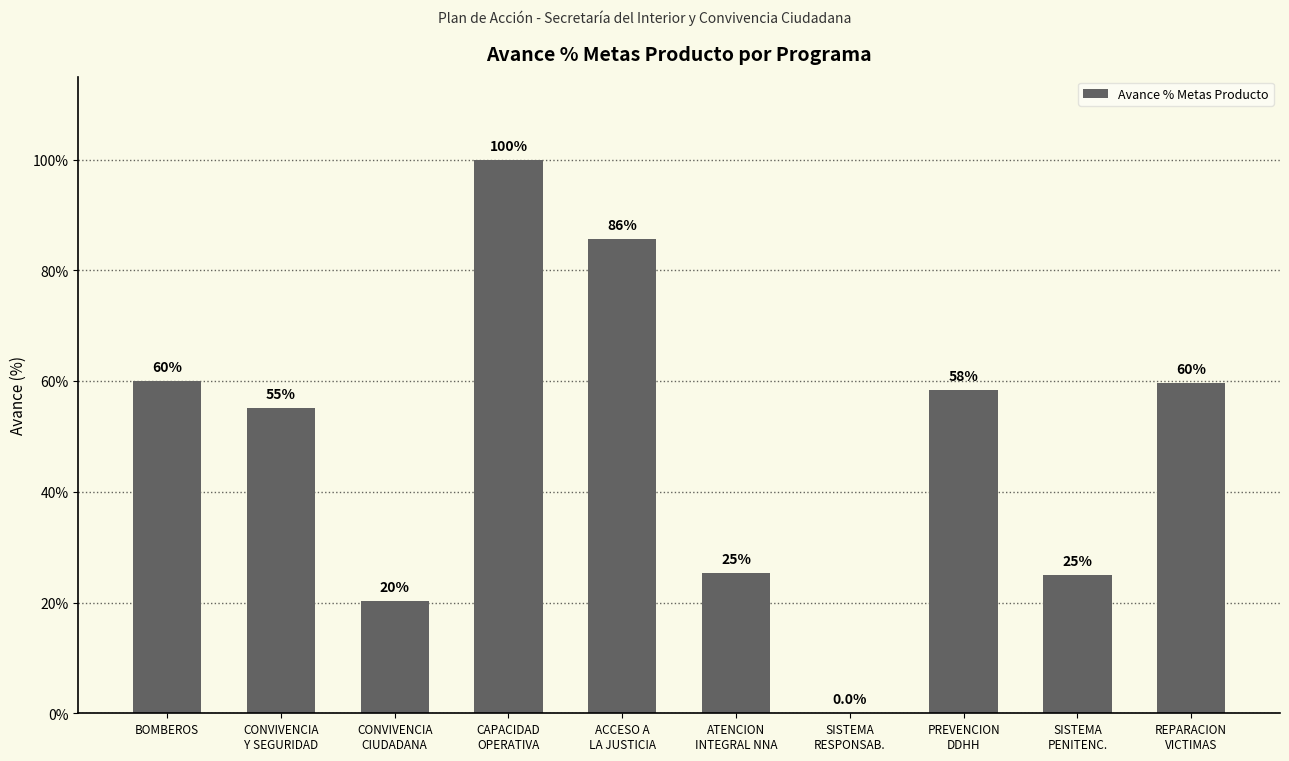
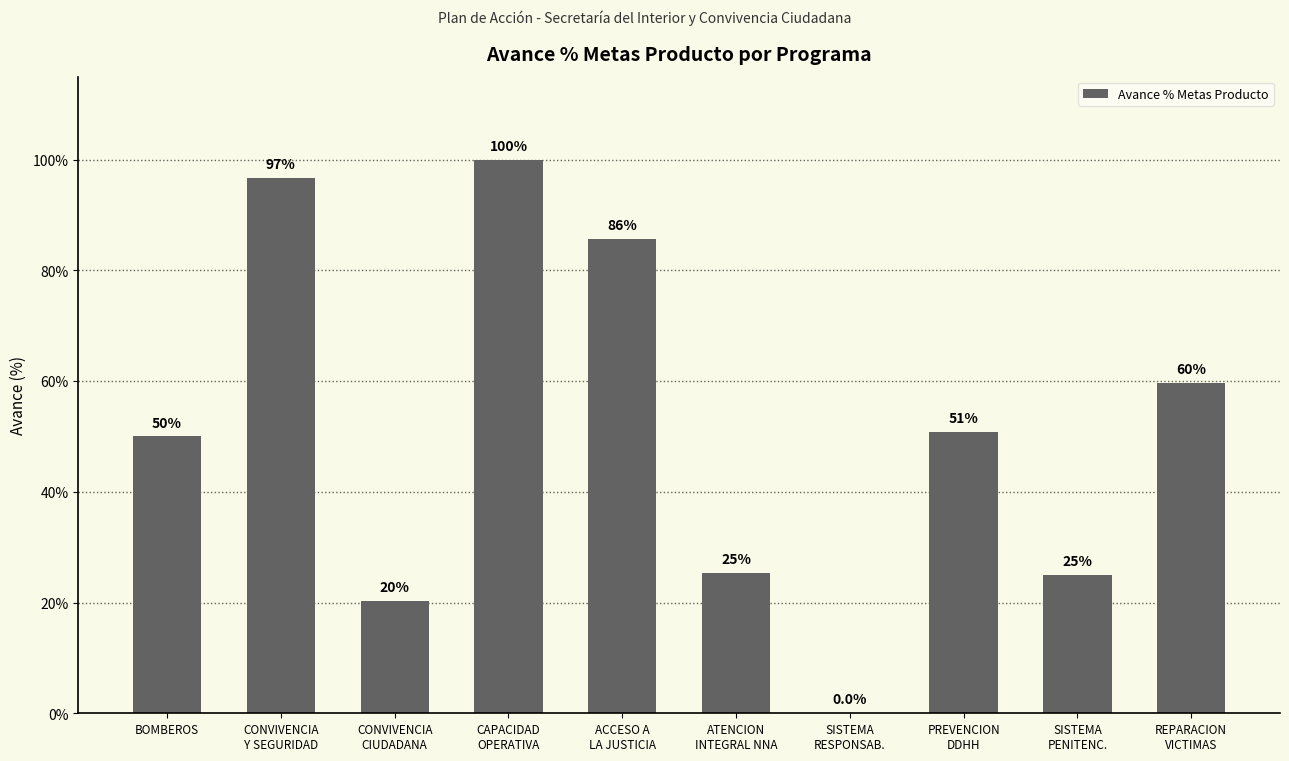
BOMBEROS: 60% -> 50%
CONVIVENCIA Y SEGURIDAD: 55% -> 97%
PREVENCION DDHH: 58% -> 51%
